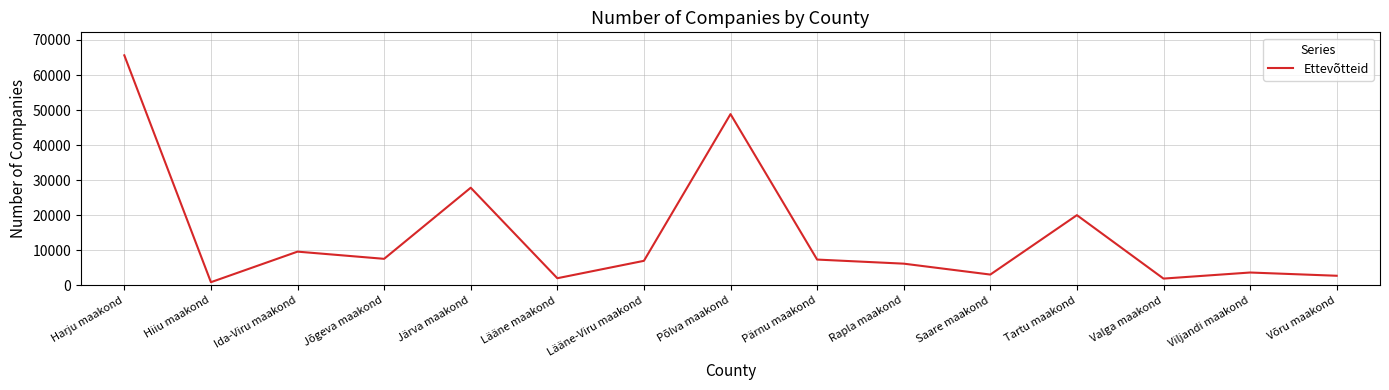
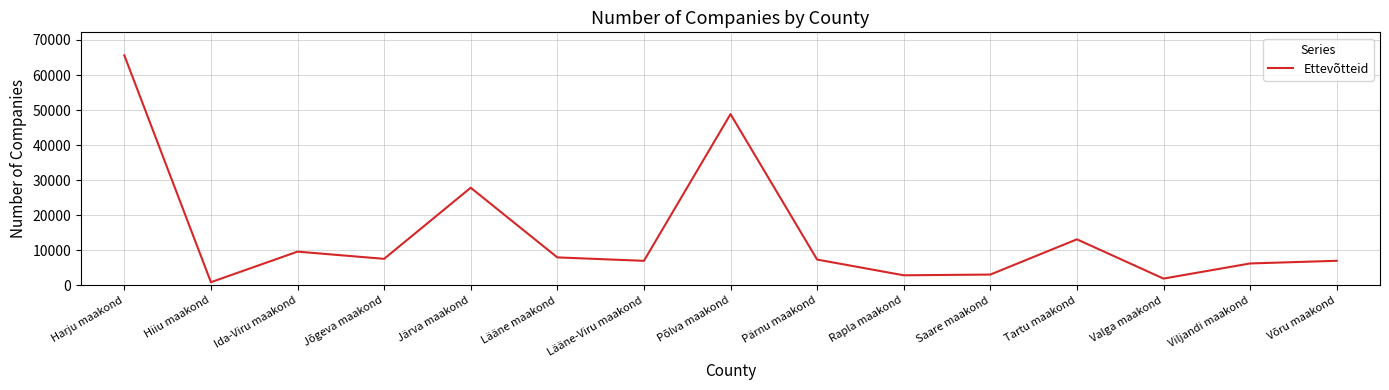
Lääne maakond: 2000 -> 8000
Rapla maakond: 6000 -> 3000
Tartu maakond: 20000 -> 13000
Viljandi maakond: 4000 -> 6000
Võru maakond: 3000 -> 7000
